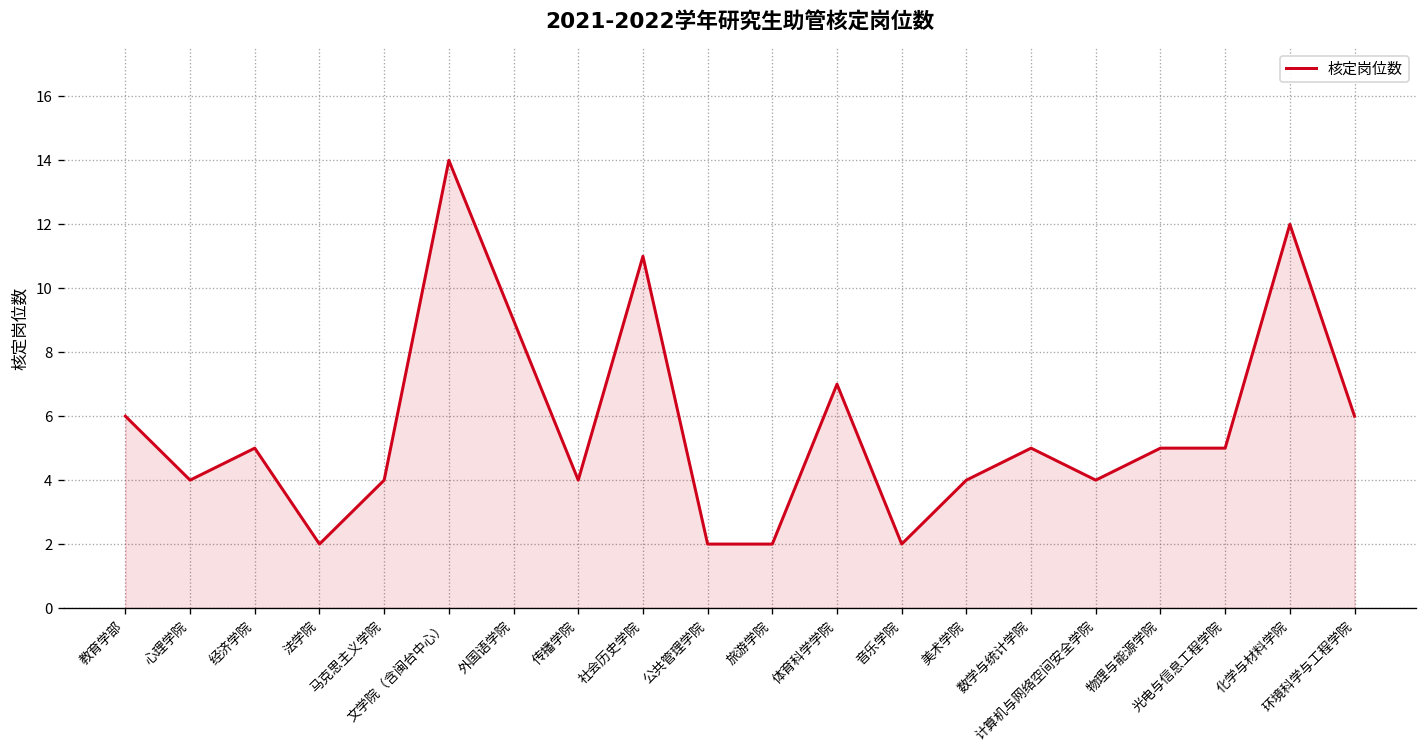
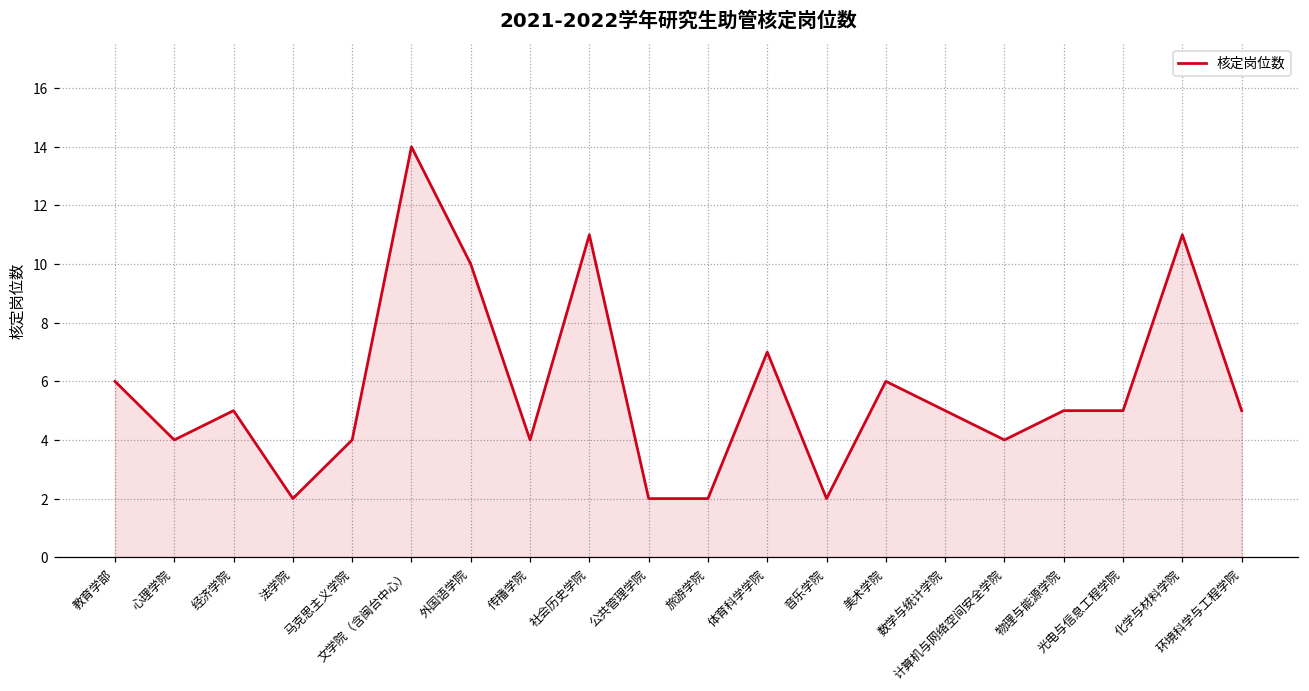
外国语学院: 9 -> 10
美术学院: 4 -> 6
化学与材料学院: 12 -> 11
环境科学与工程学院: 6 -> 5
